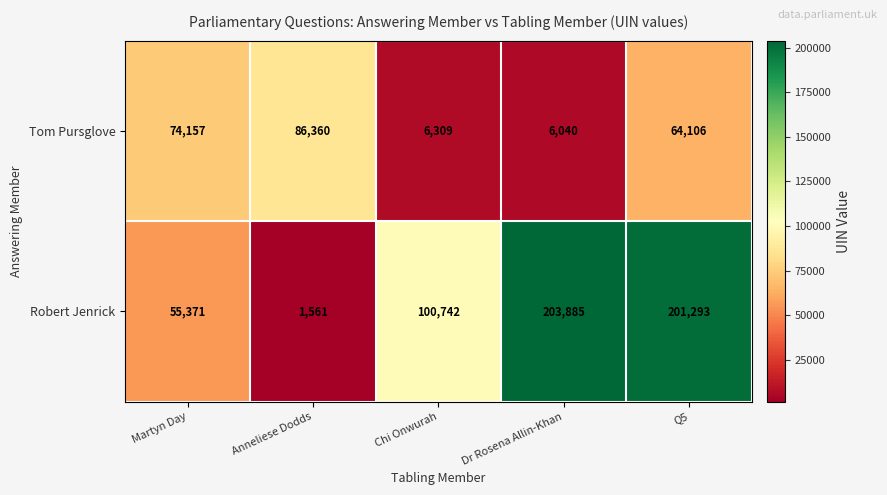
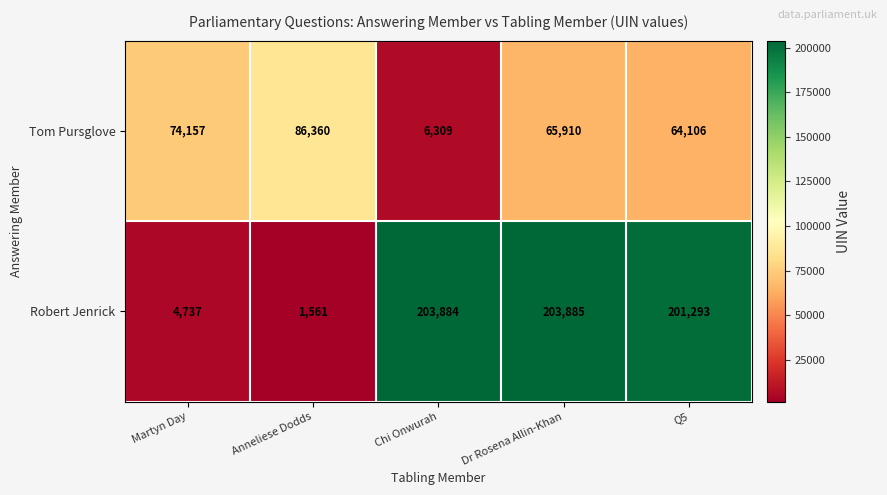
Tom Pursglove, Dr Rosena Allin-Khan: 6,040 -> 65,910
Robert Jenrick, Martyn Day: 55,371 -> 4,737
Robert Jenrick, Chi Onwurah: 100,742 -> 203,884
